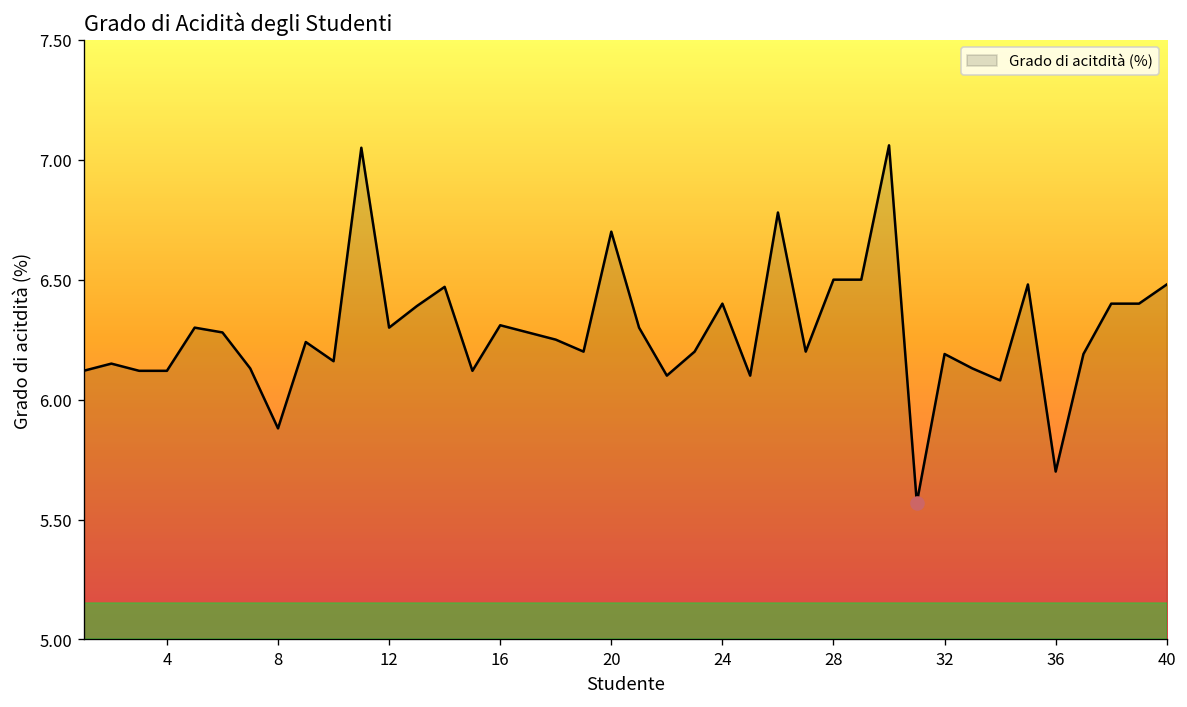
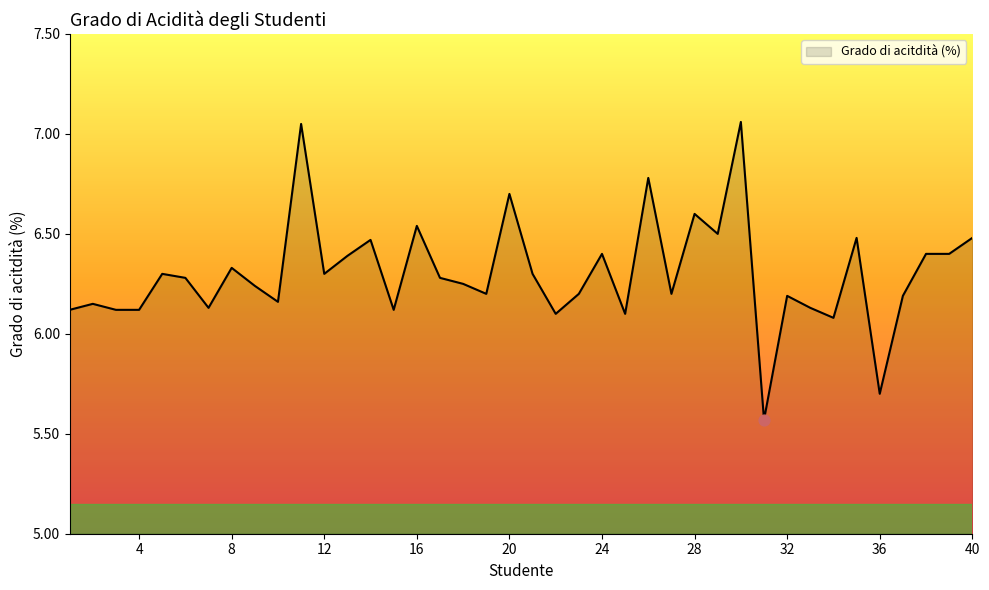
Grado di acitdità (%), 8: 5.88 -> 6.33
Grado di acitdità (%), 16: 6.31 -> 6.54
Grado di acitdità (%), 28: 6.5 -> 6.6
